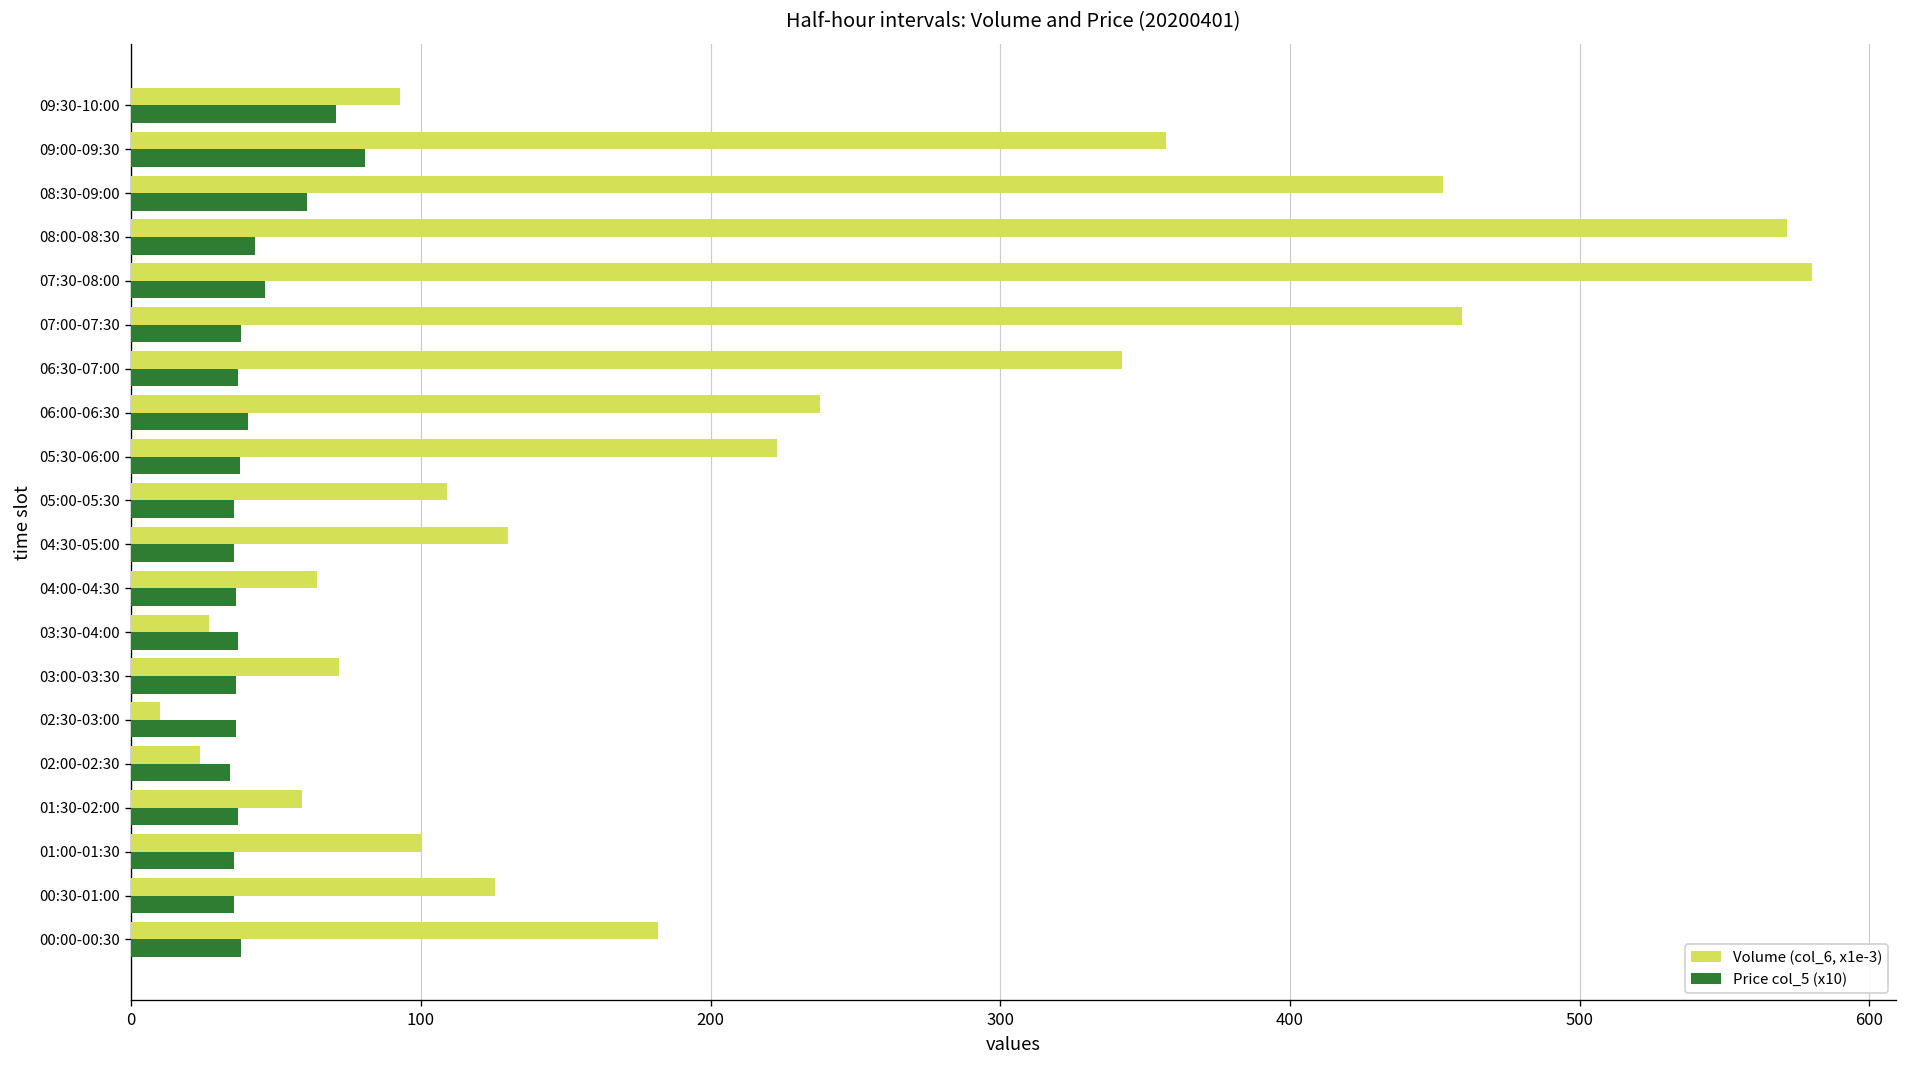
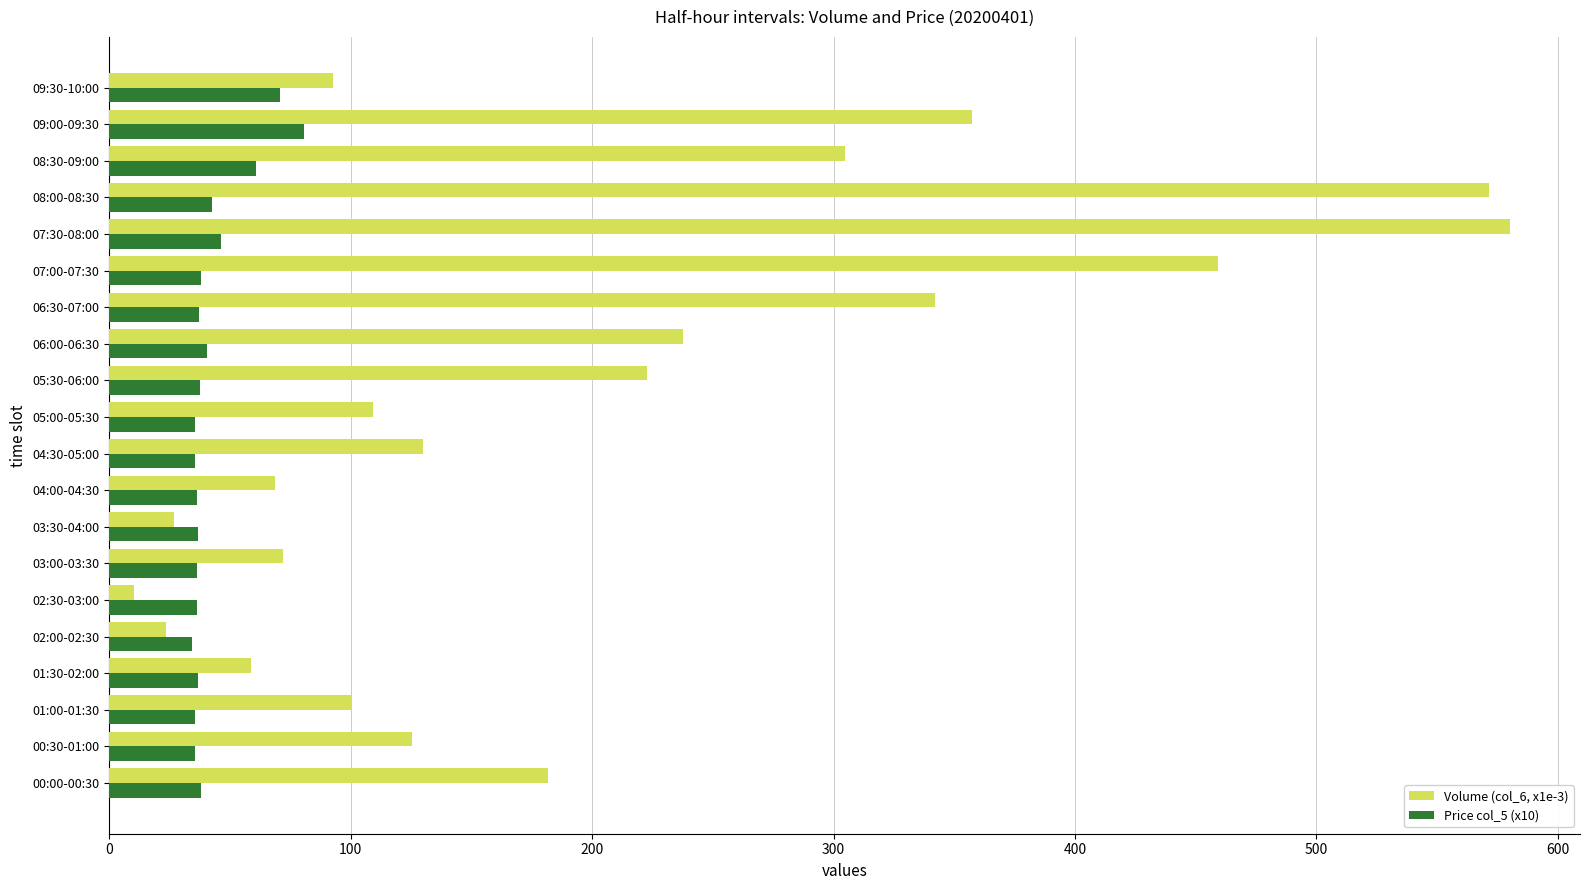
Volume (col_6, x1e-3), 08:30-09:00: 453 -> 305
Volume (col_6, x1e-3), 04:00-04:30: 64 -> 68
